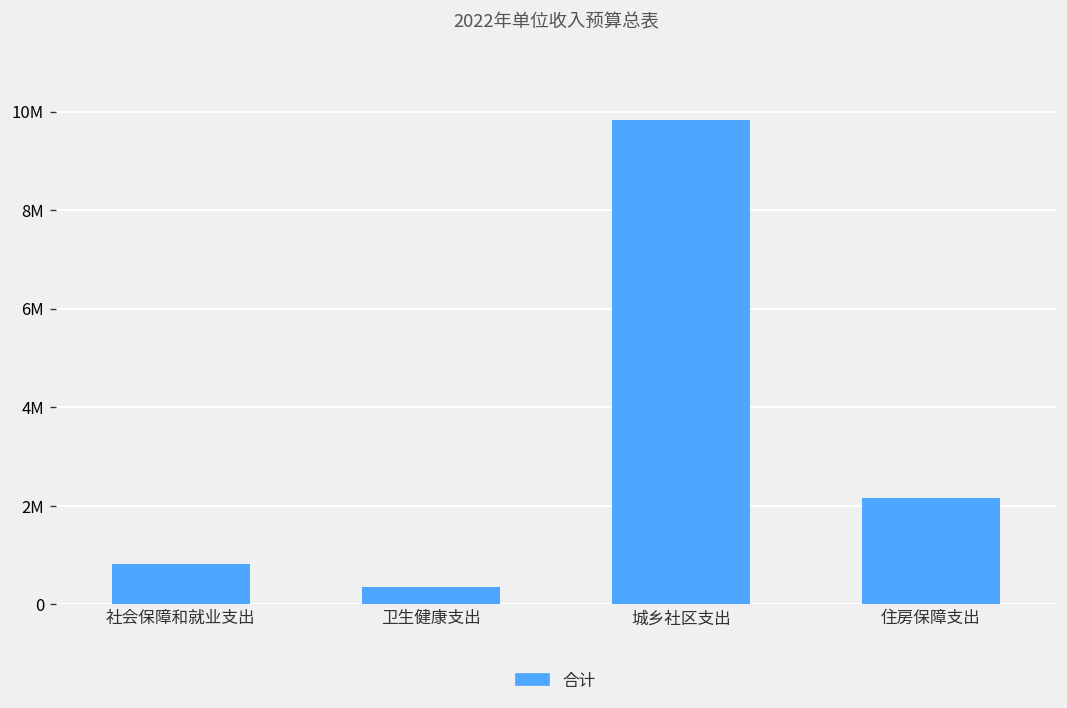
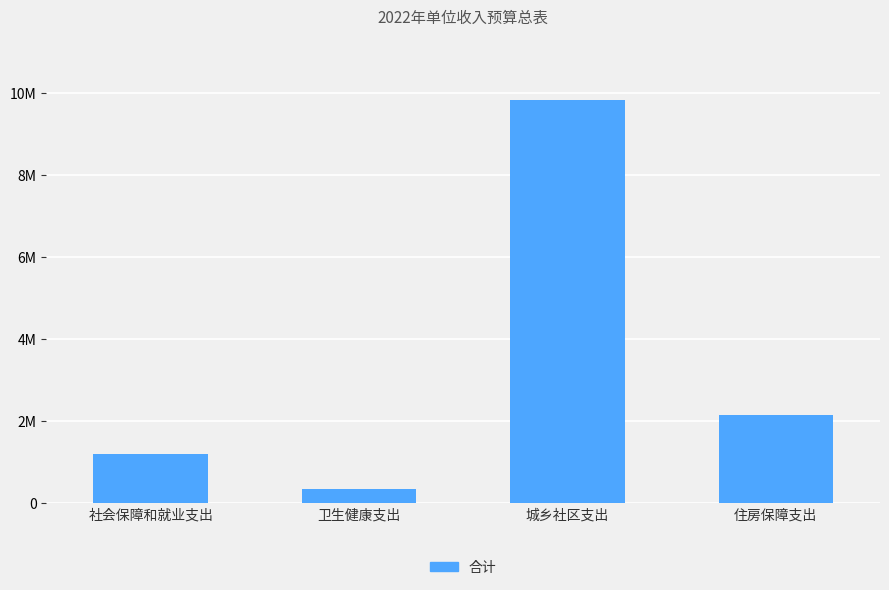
社会保障和就业支出: 800000 -> 1200000
